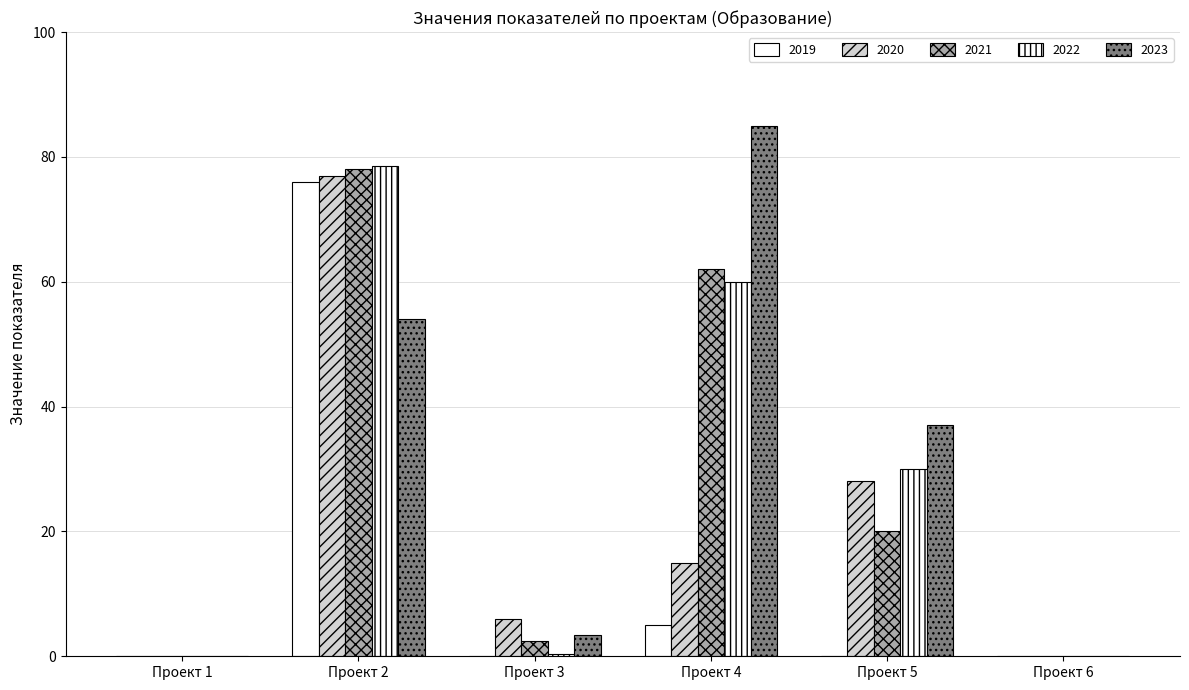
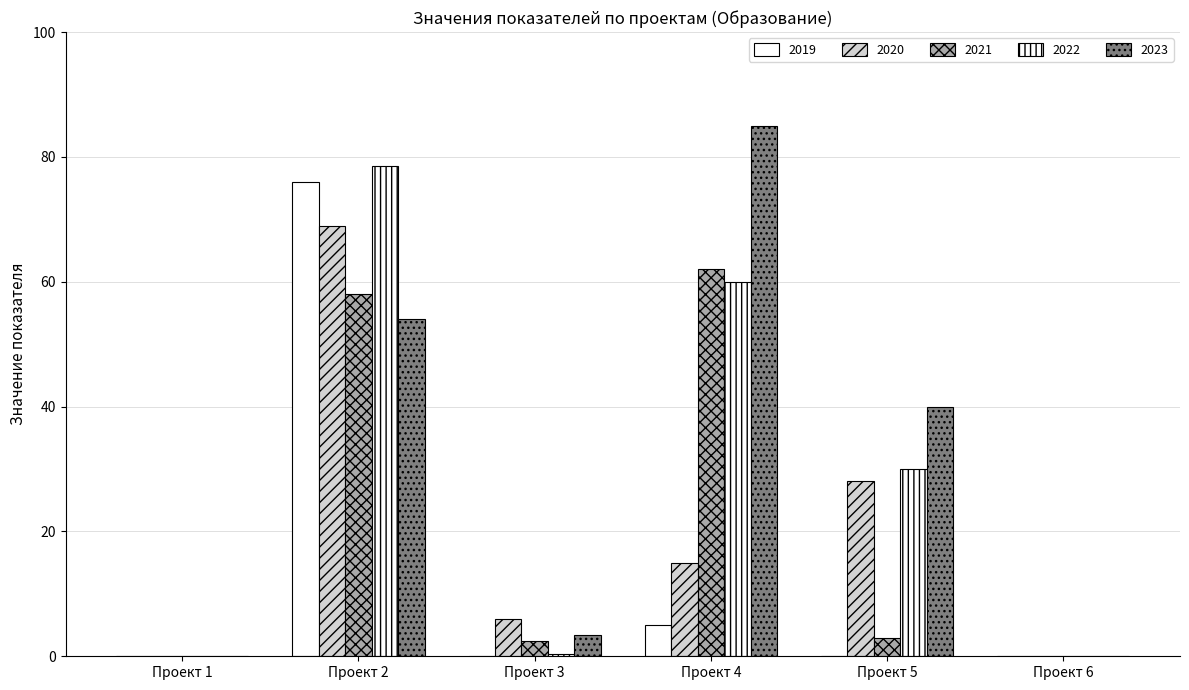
2020, Проект 2: 77 -> 69
2021, Проект 2: 78 -> 58
2021, Проект 5: 20 -> 3
2023, Проект 5: 37 -> 40
